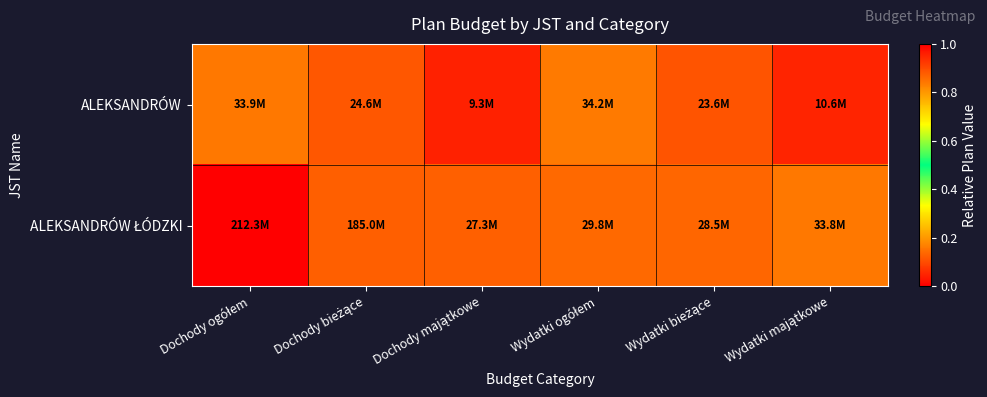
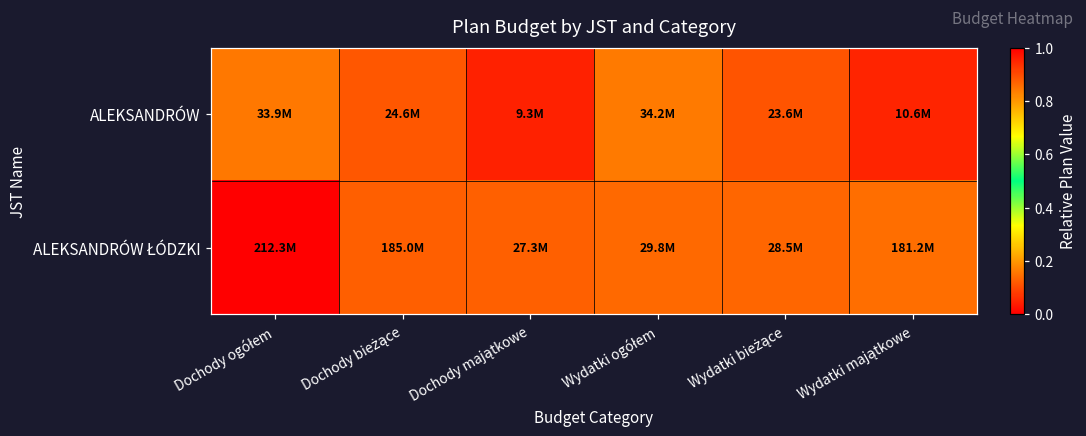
ALEKSANDRÓW ŁÓDZKI, Wydatki majątkowe: 33.8M -> 181.2M
